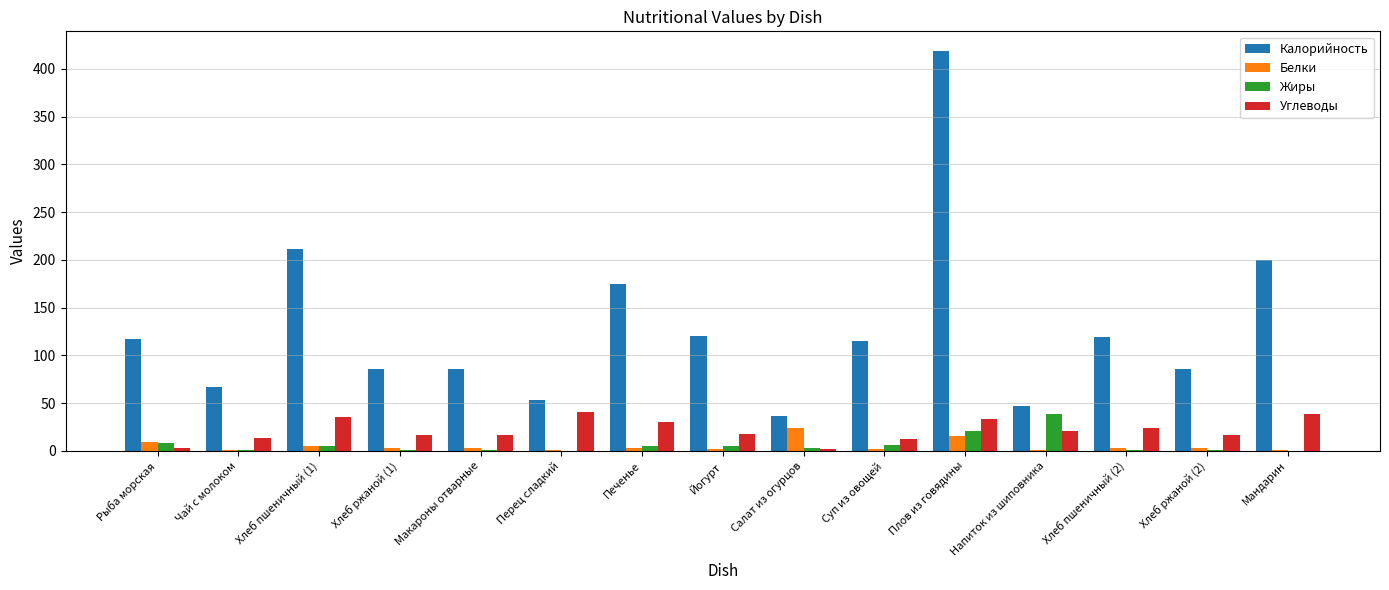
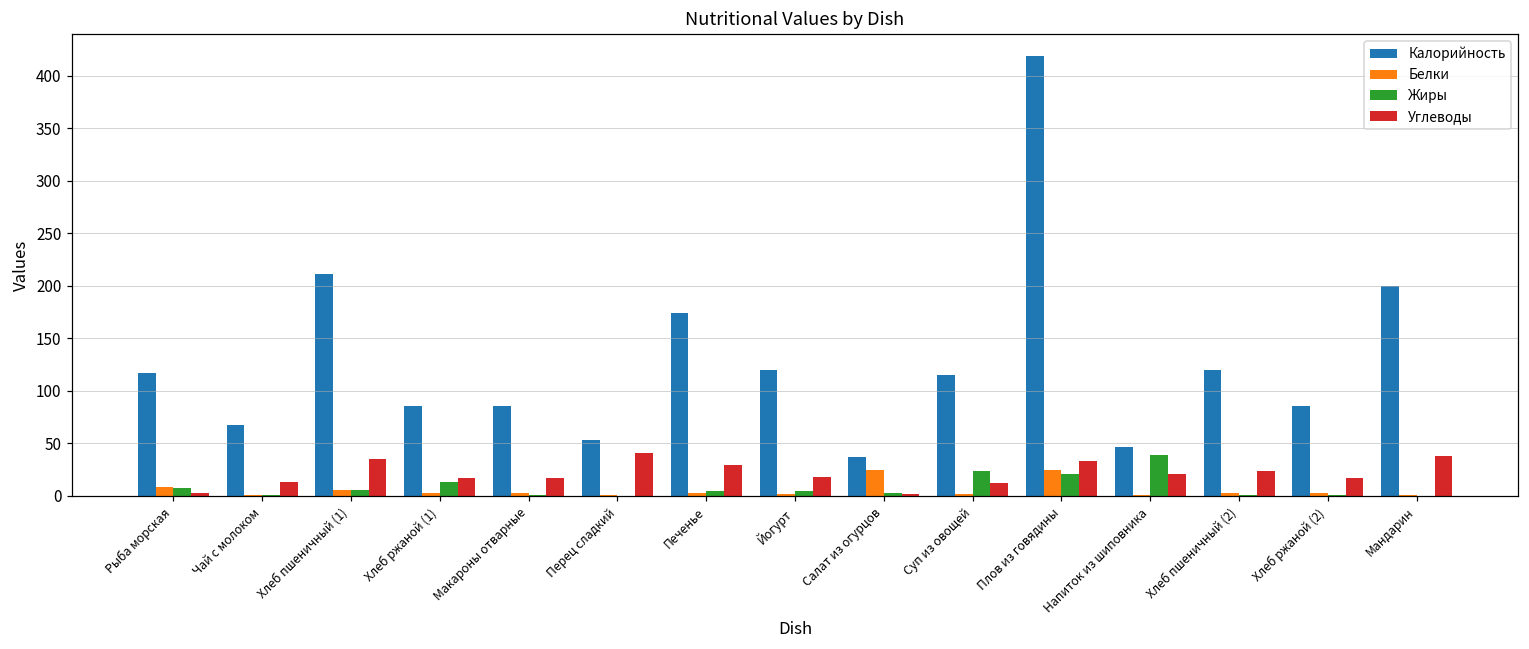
Жиры, Хлеб ржаной (1): 0 -> 10
Жиры, Суп из овощей: 10 -> 20
Белки, Плов из говядины: 15 -> 24
